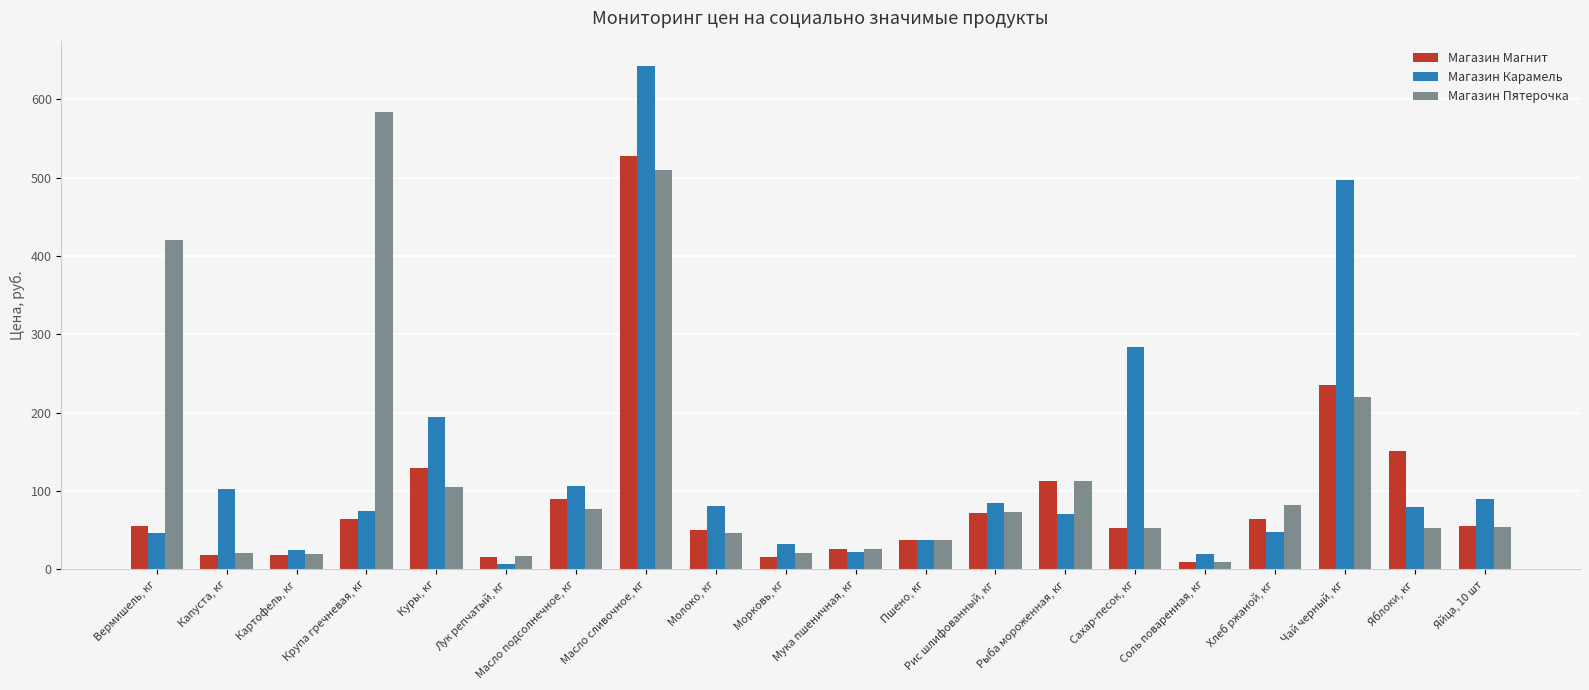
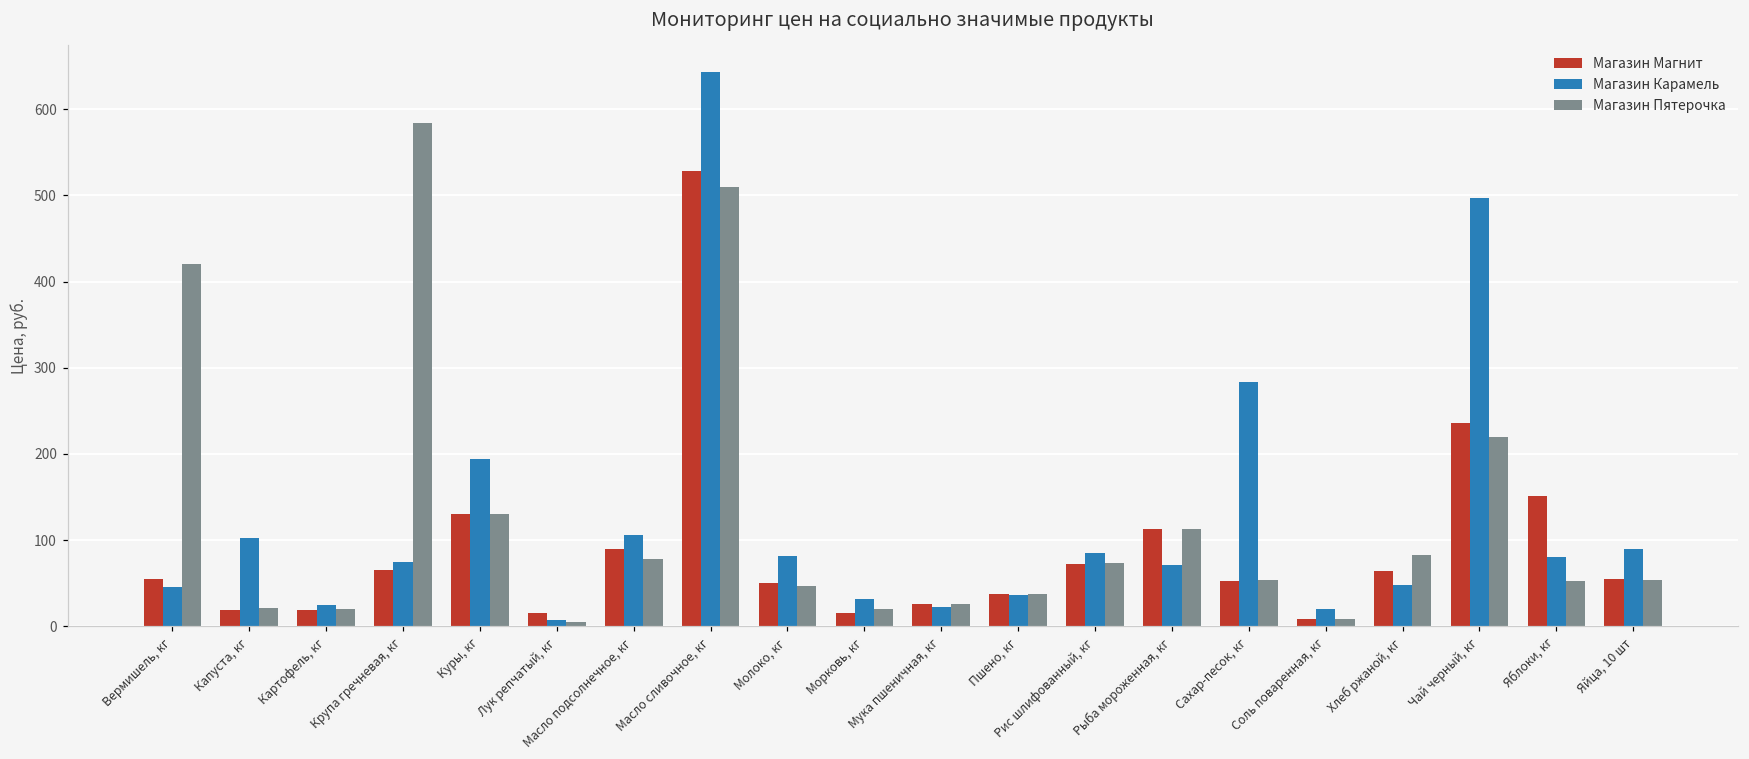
Магазин Пятерочка, Куры, кг: 110 -> 130
Магазин Пятерочка, Лук репчатый, кг: 20 -> 10
